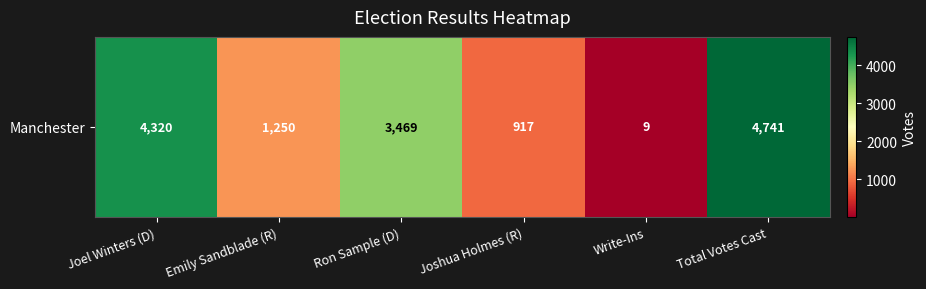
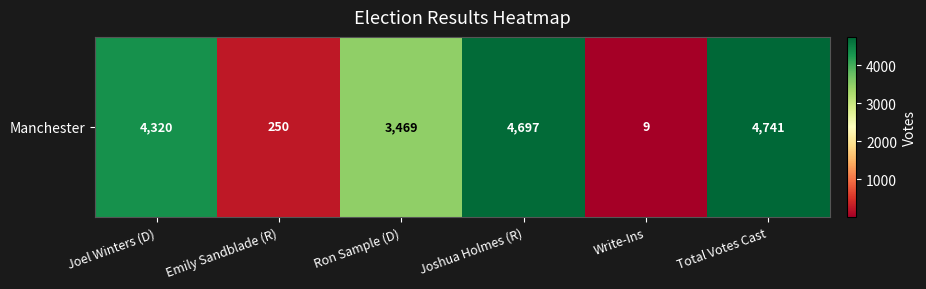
Manchester, Emily Sandblade (R): 1,250 -> 250
Manchester, Joshua Holmes (R): 917 -> 4,697
